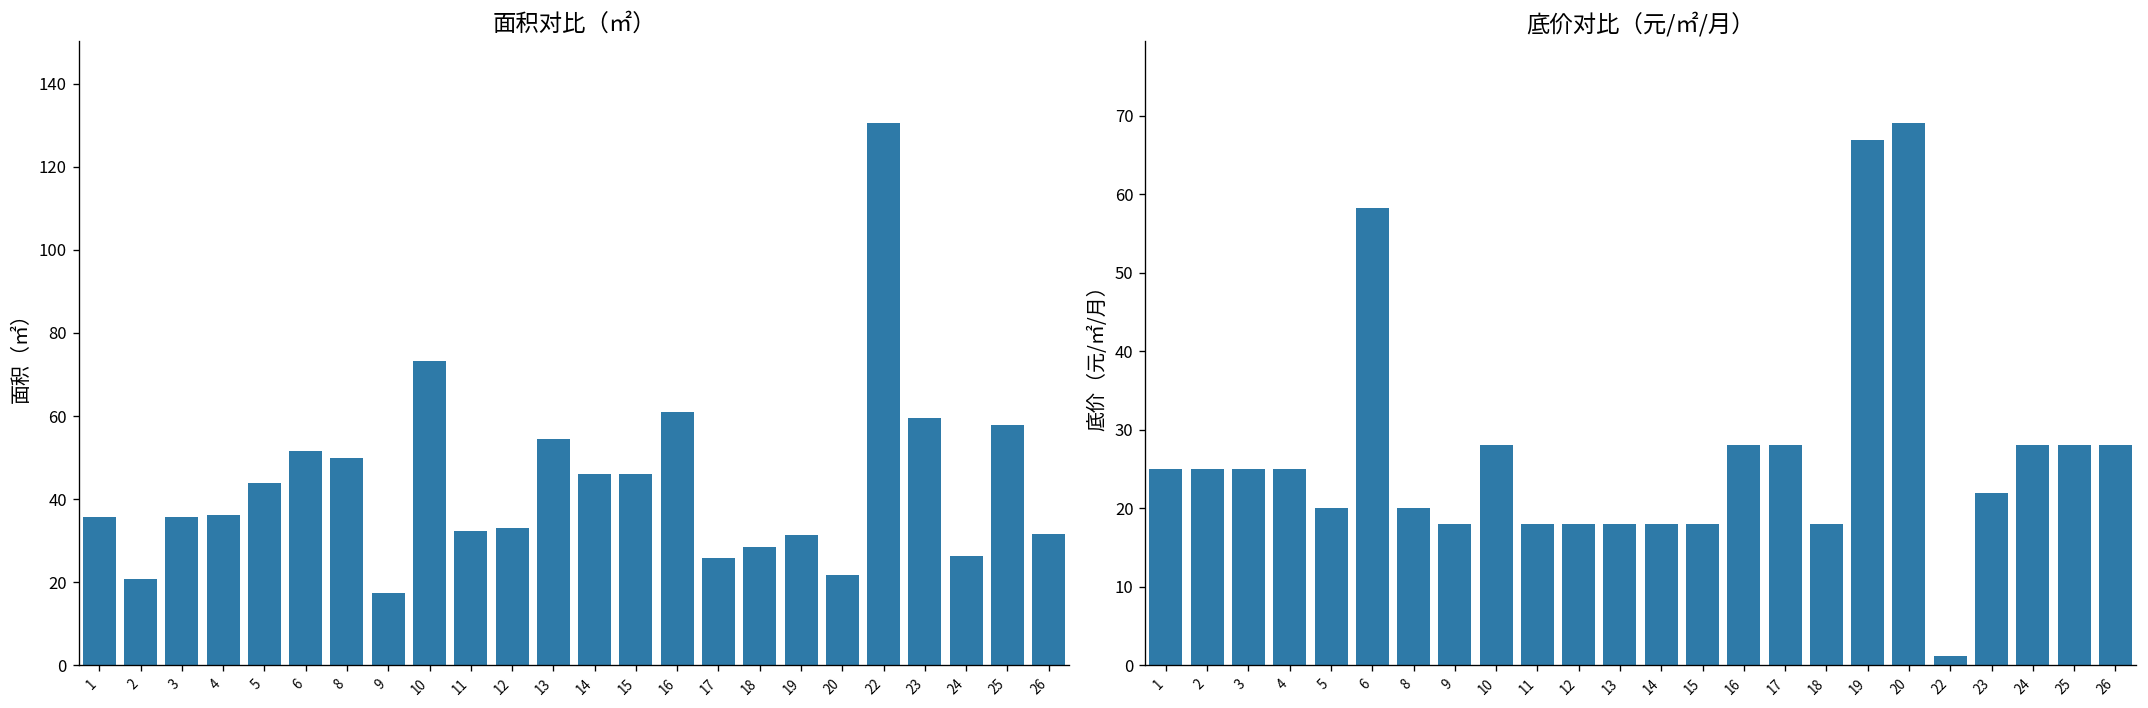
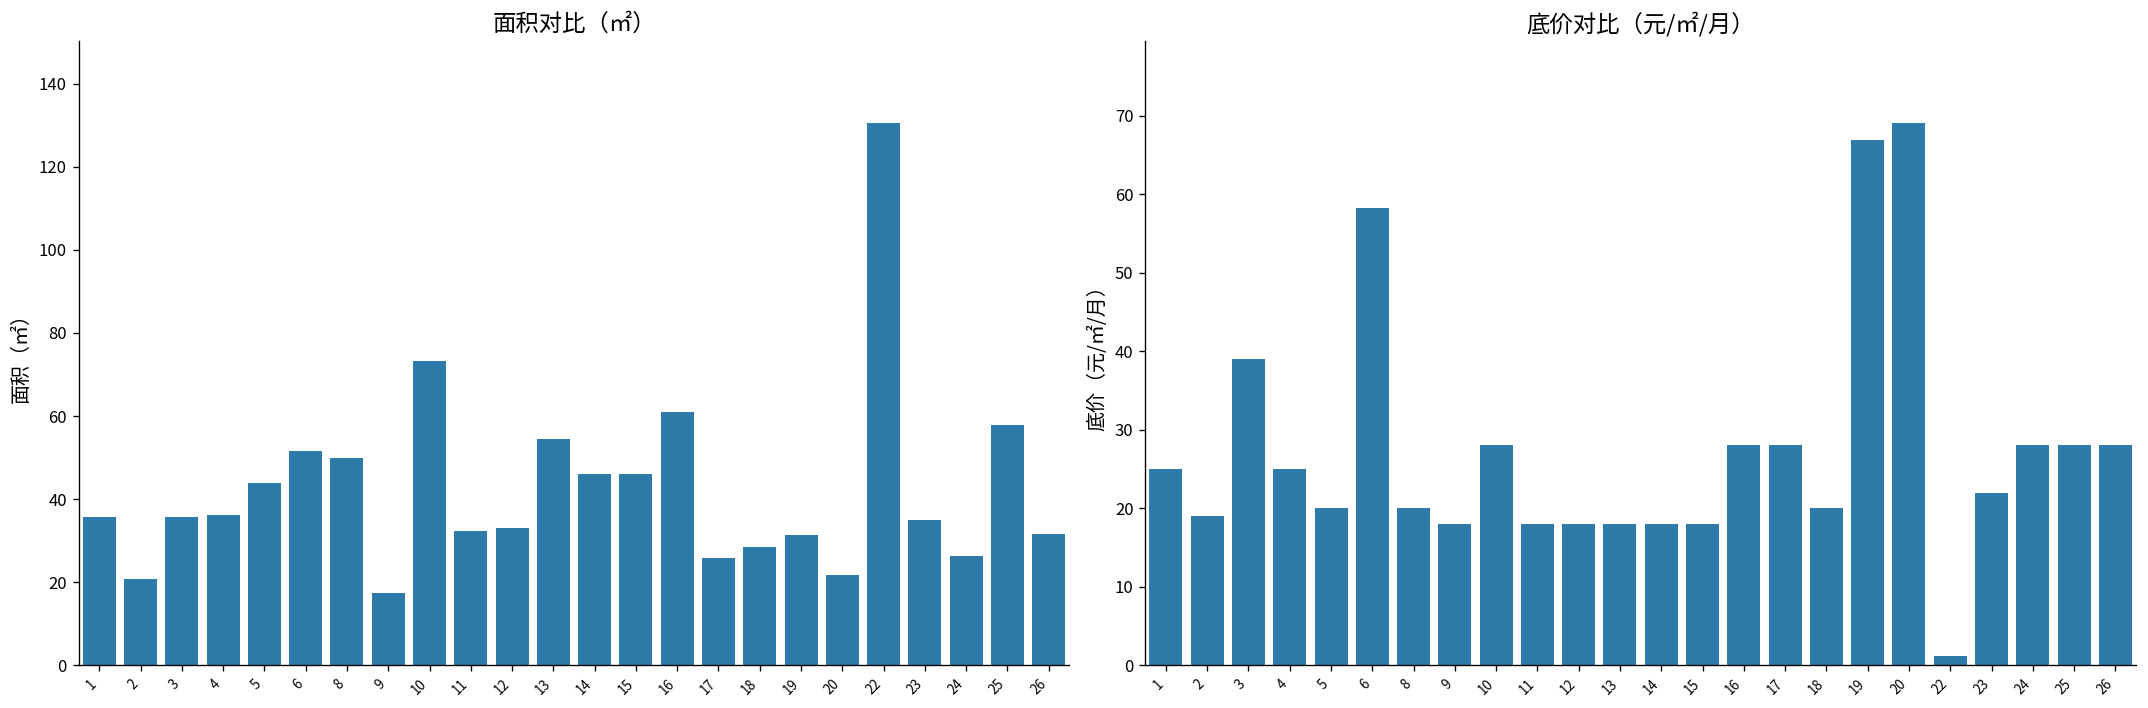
面积对比（㎡）, 23: 60 -> 35
底价对比（元/㎡/月）, 2: 25 -> 19
底价对比（元/㎡/月）, 3: 25 -> 39
底价对比（元/㎡/月）, 18: 18 -> 20
